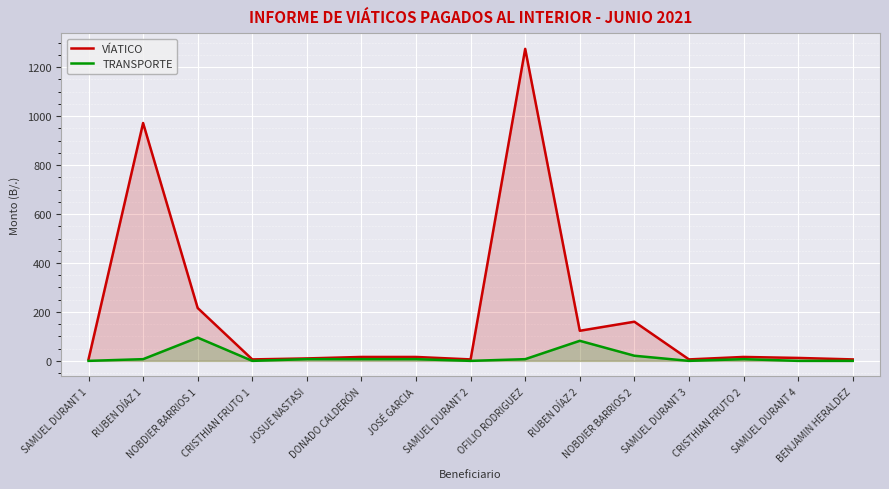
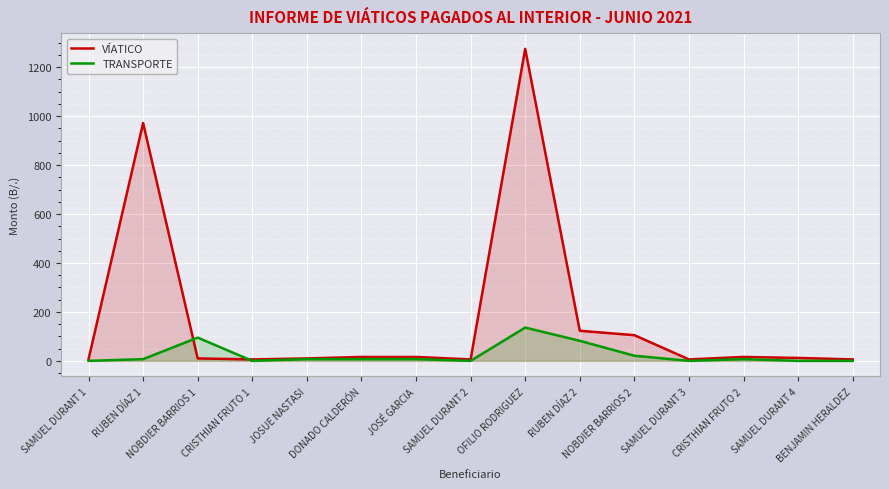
VÍATICO, NOBDIER BARRIOS 1: 220 -> 10
TRANSPORTE, OFILIO RODRIGUEZ: 10 -> 140
VÍATICO, NOBDIER BARRIOS 2: 160 -> 110
